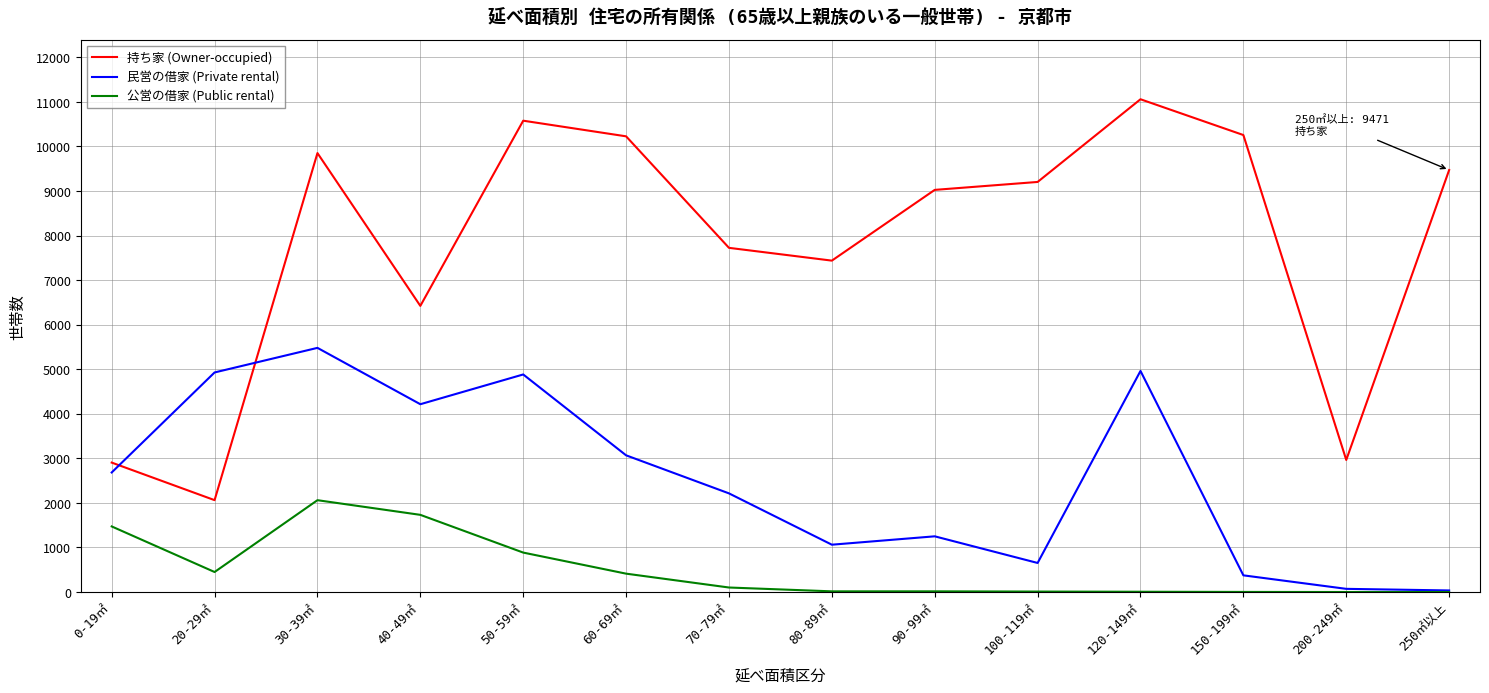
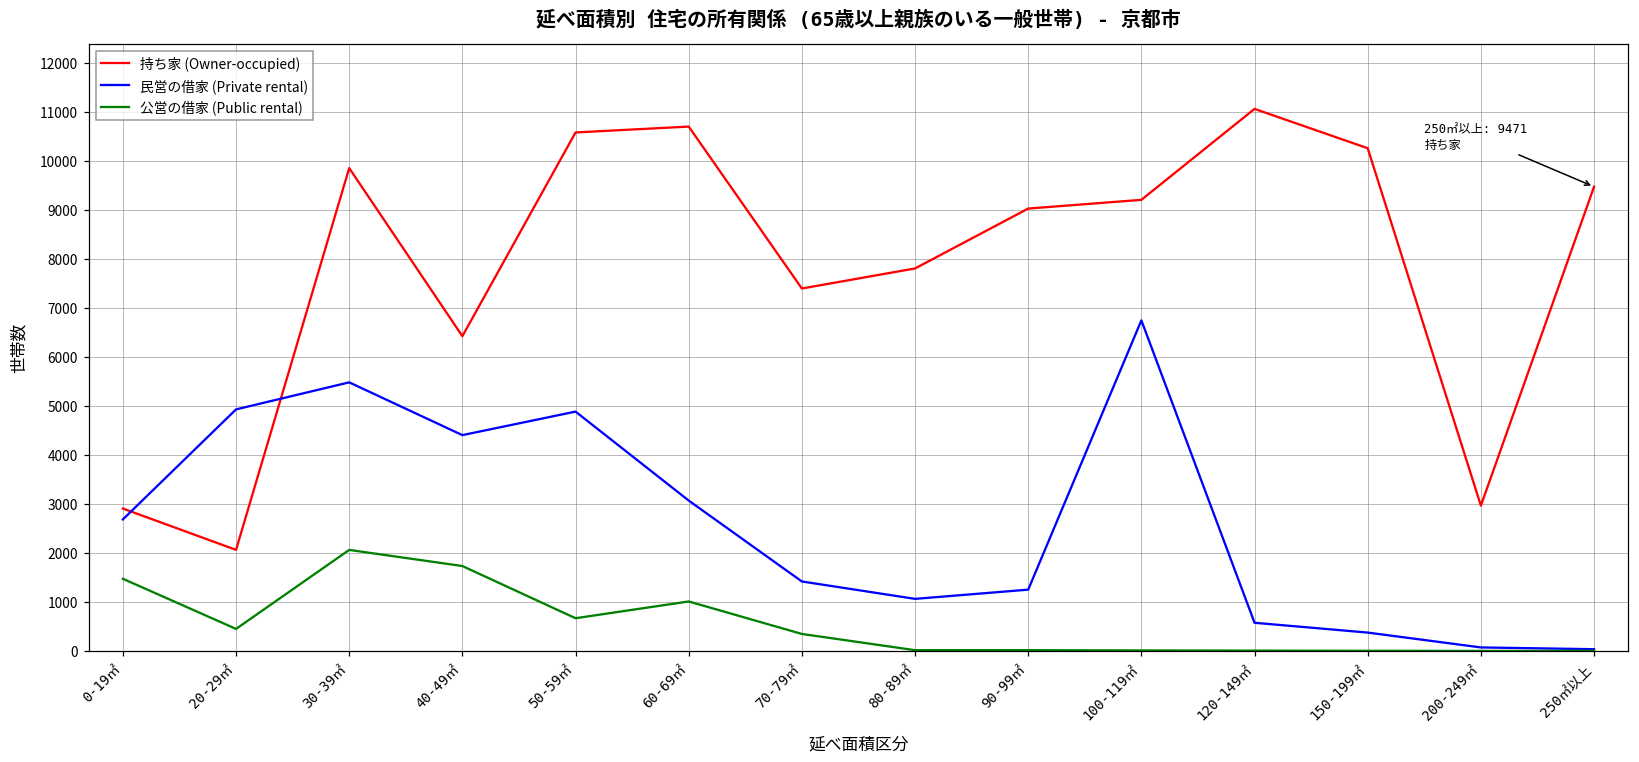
民営の借家 (Private rental), 40-49㎡: 4200 -> 4400
公営の借家 (Public rental), 50-59㎡: 900 -> 700
持ち家 (Owner-occupied), 60-69㎡: 10200 -> 10700
公営の借家 (Public rental), 60-69㎡: 400 -> 1000
持ち家 (Owner-occupied), 70-79㎡: 7700 -> 7400
民営の借家 (Private rental), 70-79㎡: 2200 -> 1400
公営の借家 (Public rental), 70-79㎡: 100 -> 300
持ち家 (Owner-occupied), 80-89㎡: 7400 -> 7800
民営の借家 (Private rental), 100-119㎡: 700 -> 6700
民営の借家 (Private rental), 120-149㎡: 5000 -> 600
